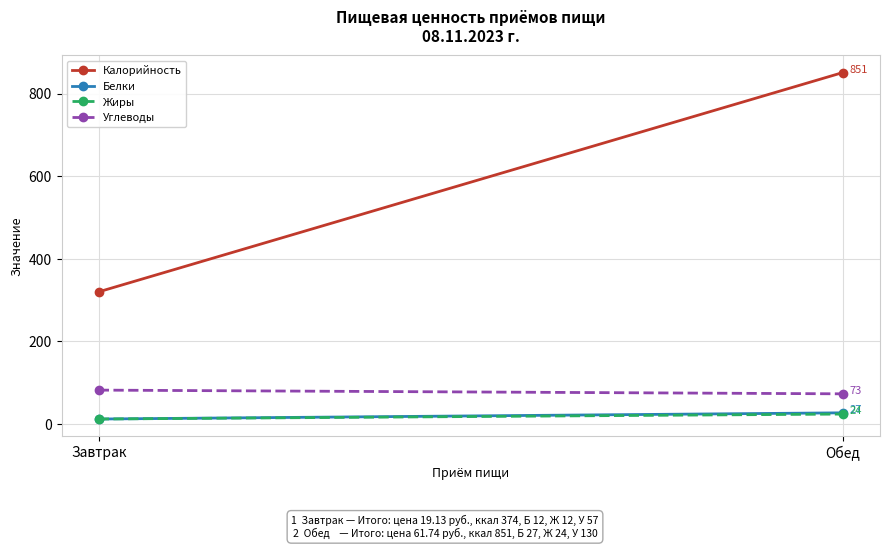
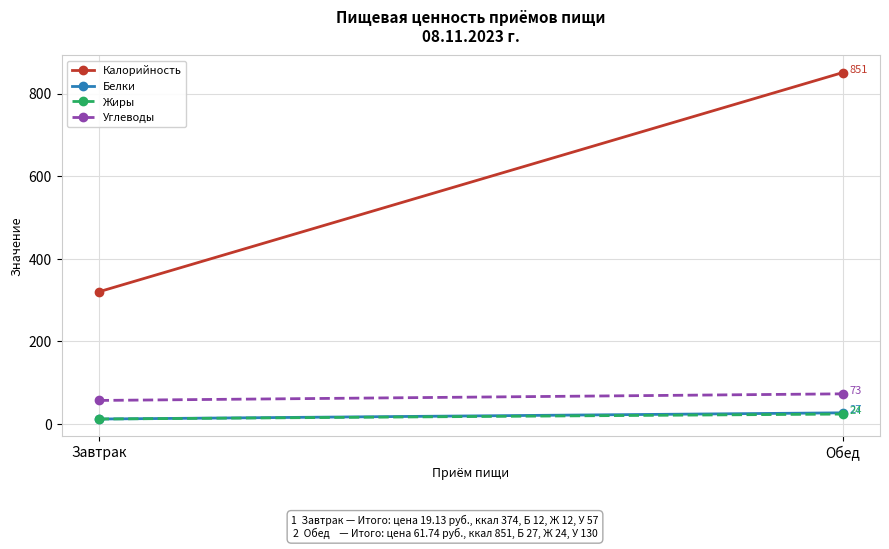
Углеводы, Завтрак: 80 -> 60
